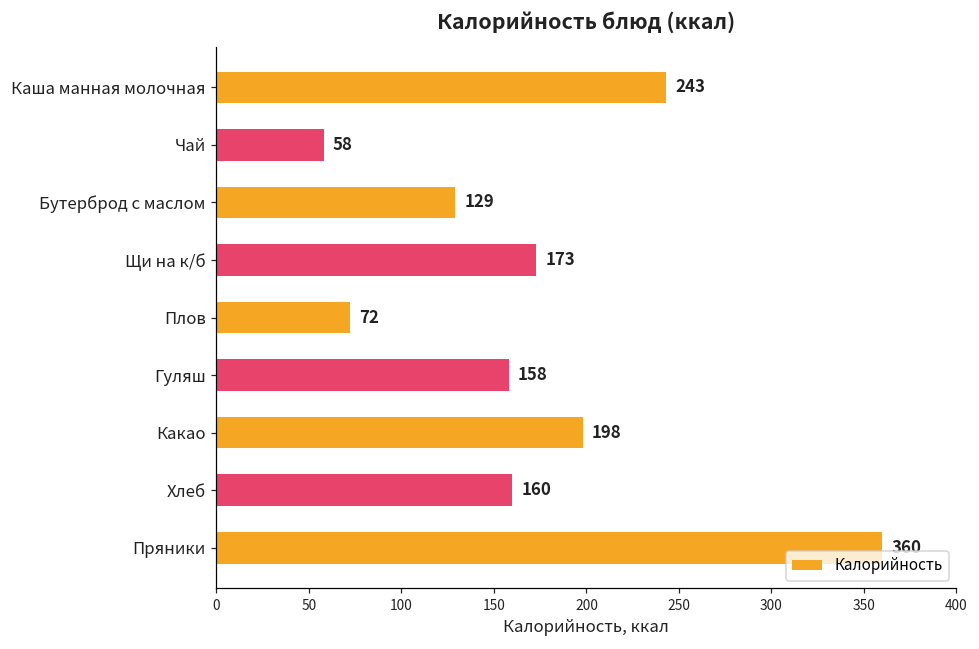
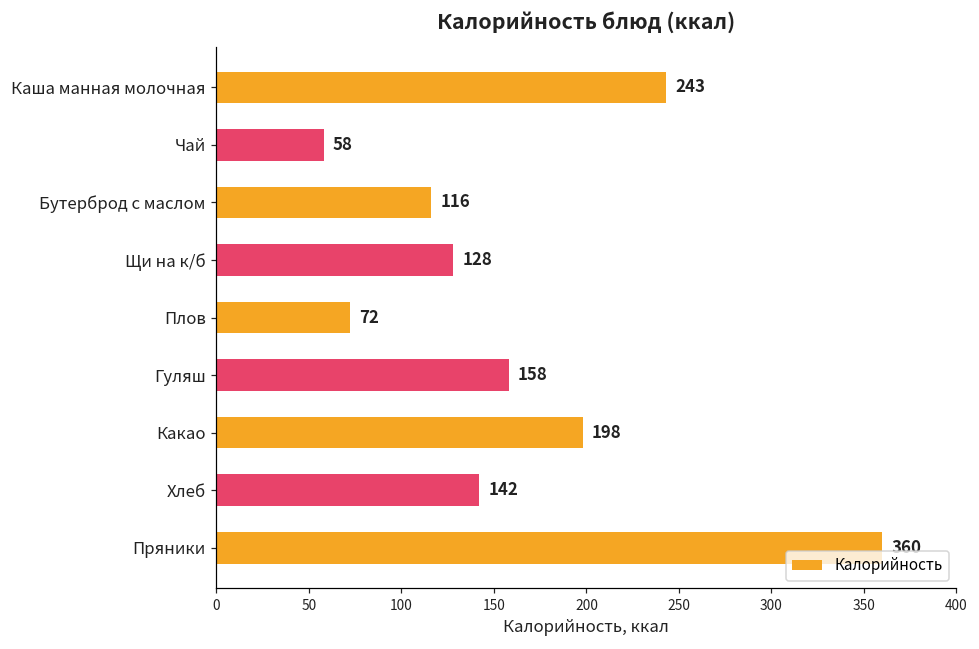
Бутерброд с маслом: 129 -> 116
Щи на к/б: 173 -> 128
Хлеб: 160 -> 142
